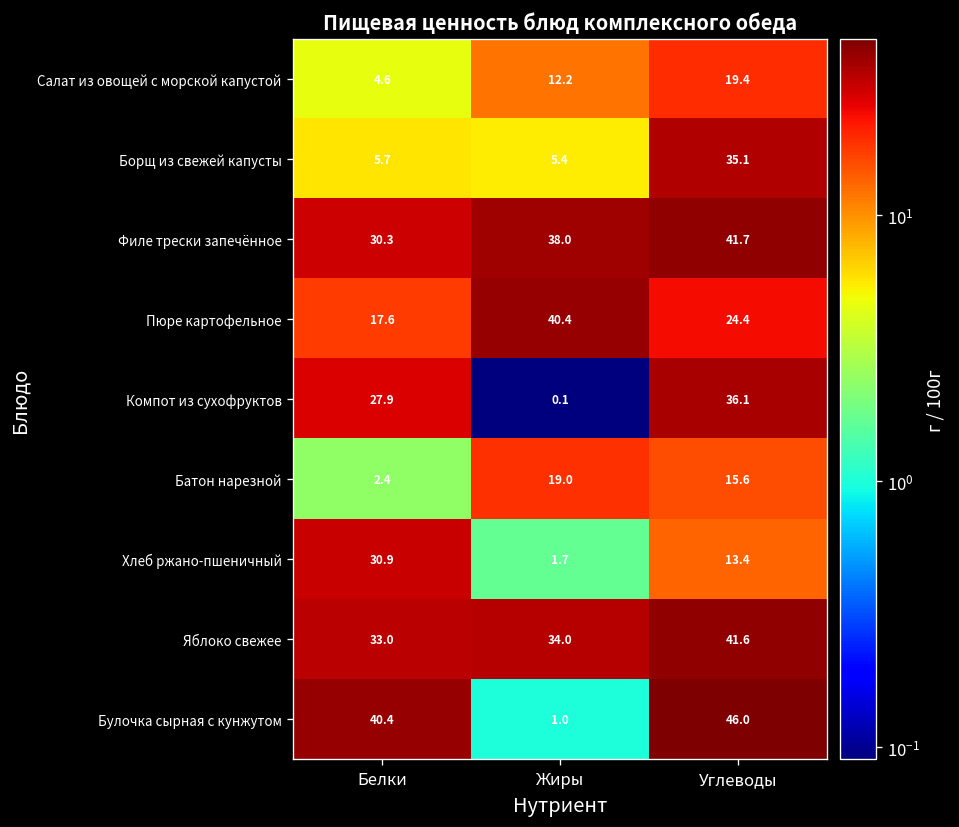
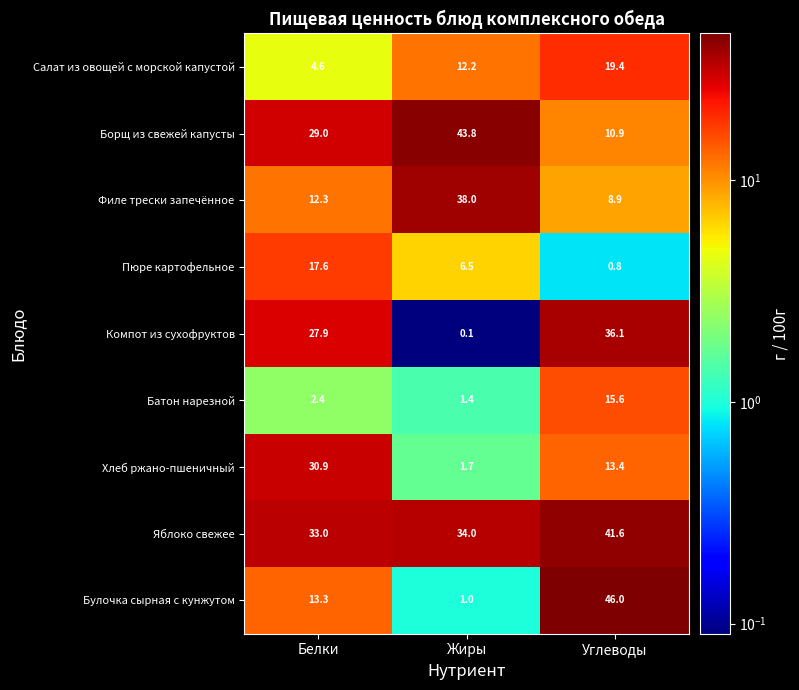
Борщ из свежей капусты, Белки: 5.7 -> 29.0
Борщ из свежей капусты, Жиры: 5.4 -> 43.8
Борщ из свежей капусты, Углеводы: 35.1 -> 10.9
Филе трески запечённое, Белки: 30.3 -> 12.3
Филе трески запечённое, Углеводы: 41.7 -> 8.9
Пюре картофельное, Жиры: 40.4 -> 6.5
Пюре картофельное, Углеводы: 24.4 -> 0.8
Батон нарезной, Жиры: 19.0 -> 1.4
Булочка сырная с кунжутом, Белки: 40.4 -> 13.3
